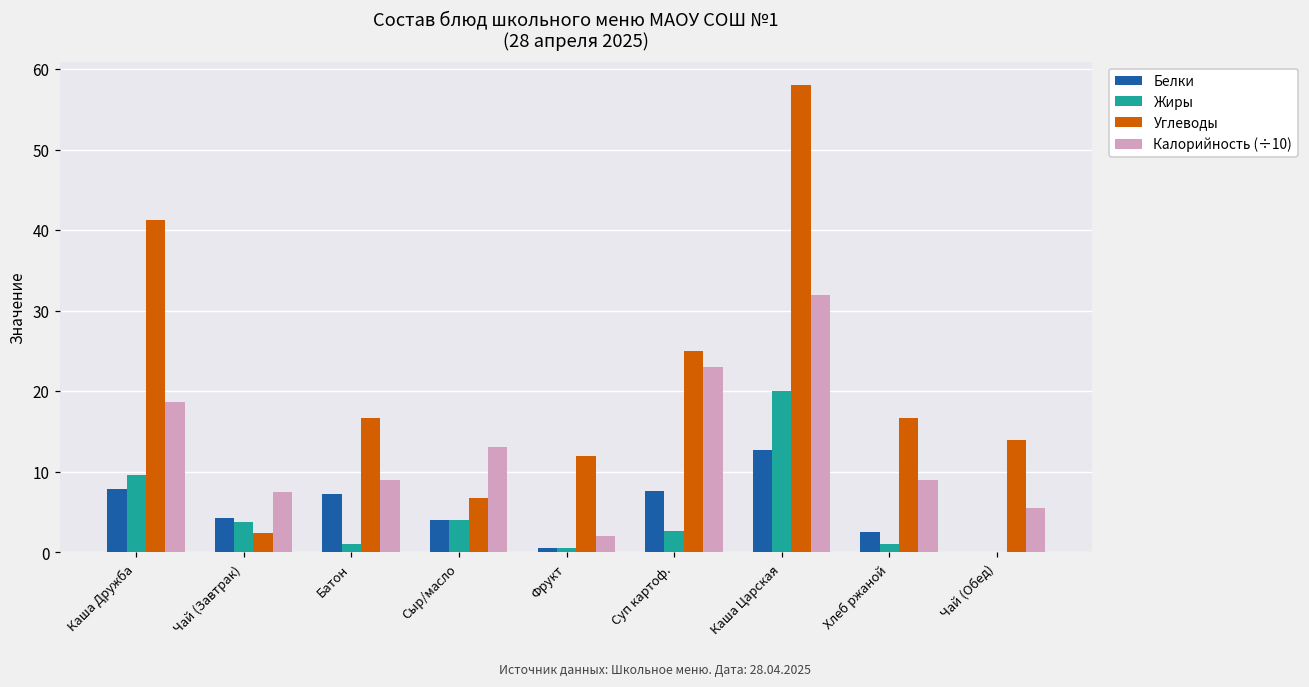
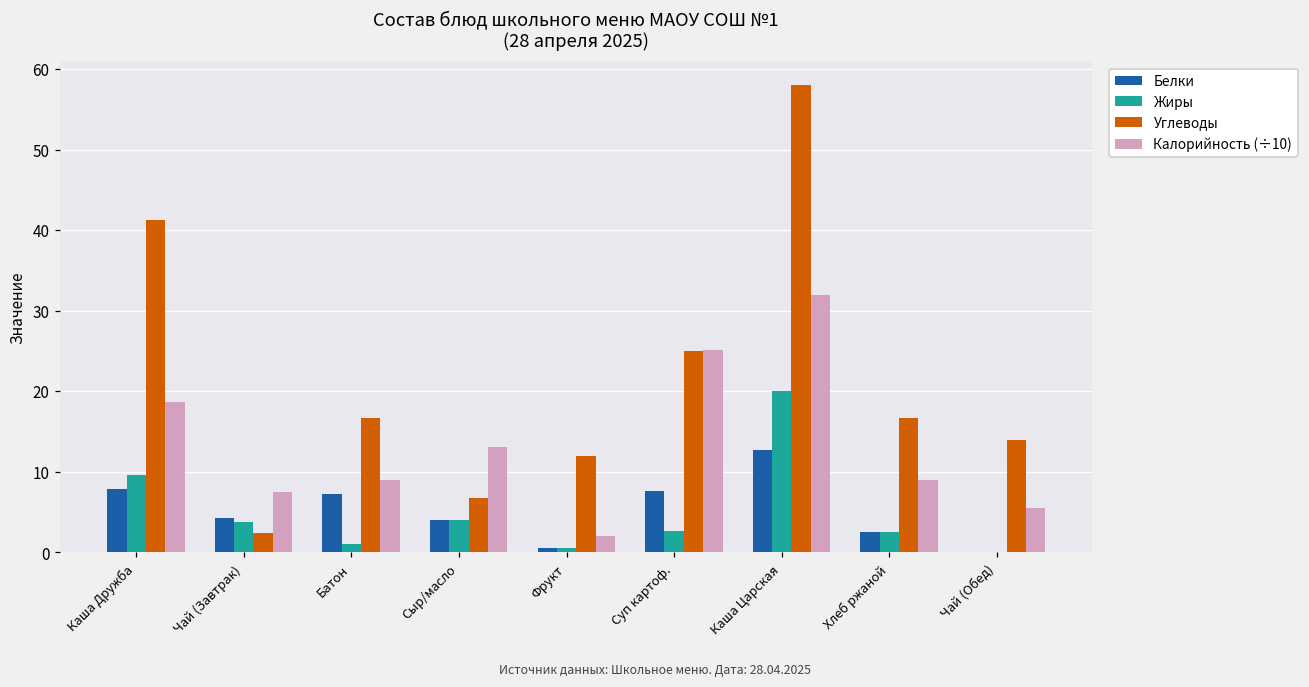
Калорийность (÷10), Суп картоф.: 23 -> 25
Жиры, Хлеб ржаной: 1 -> 3
